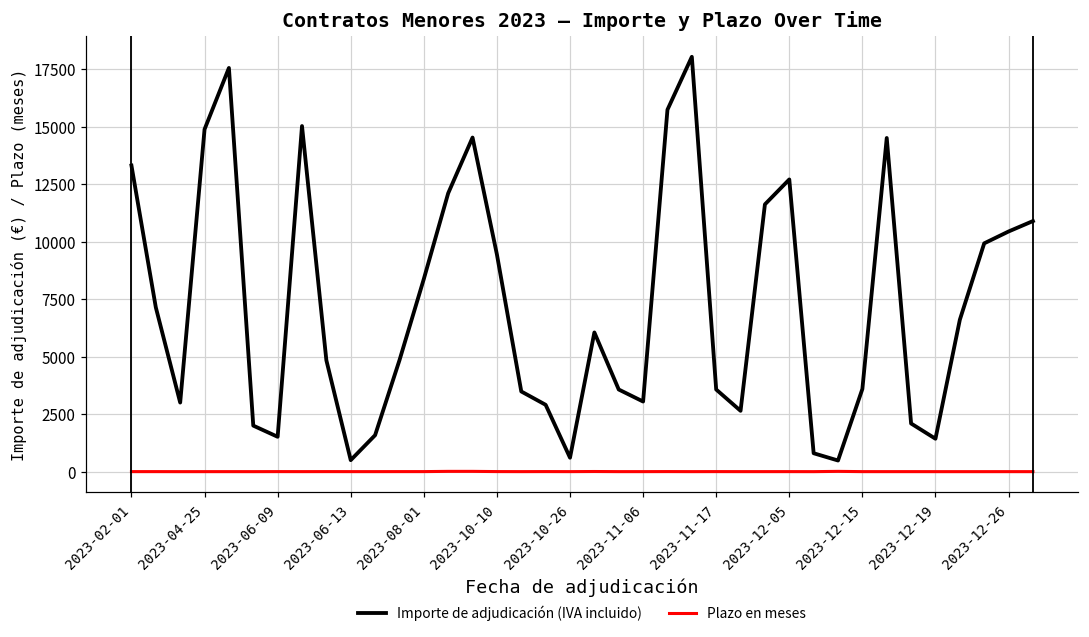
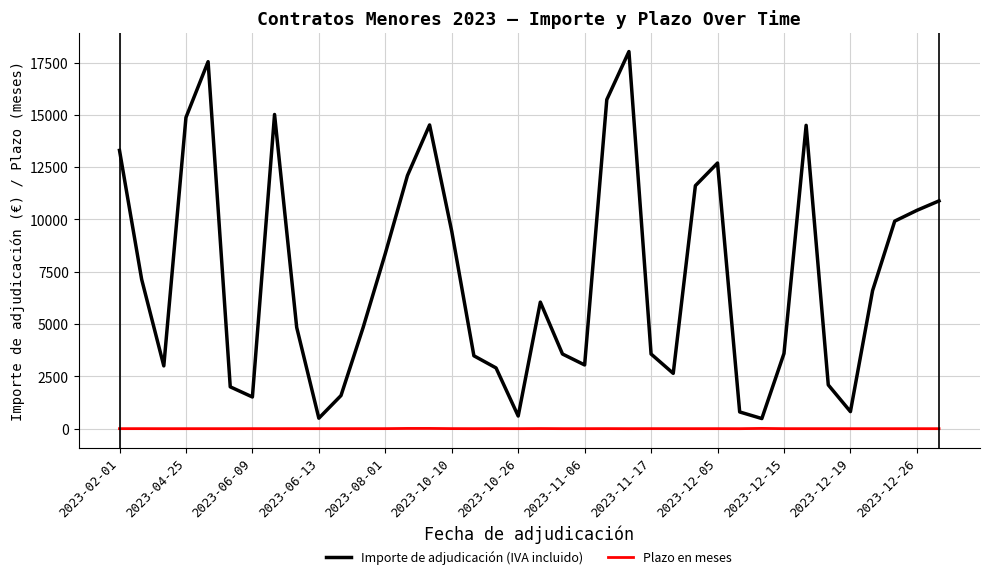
Importe de adjudicación (IVA incluido), 2023-12-19: 1400 -> 800
